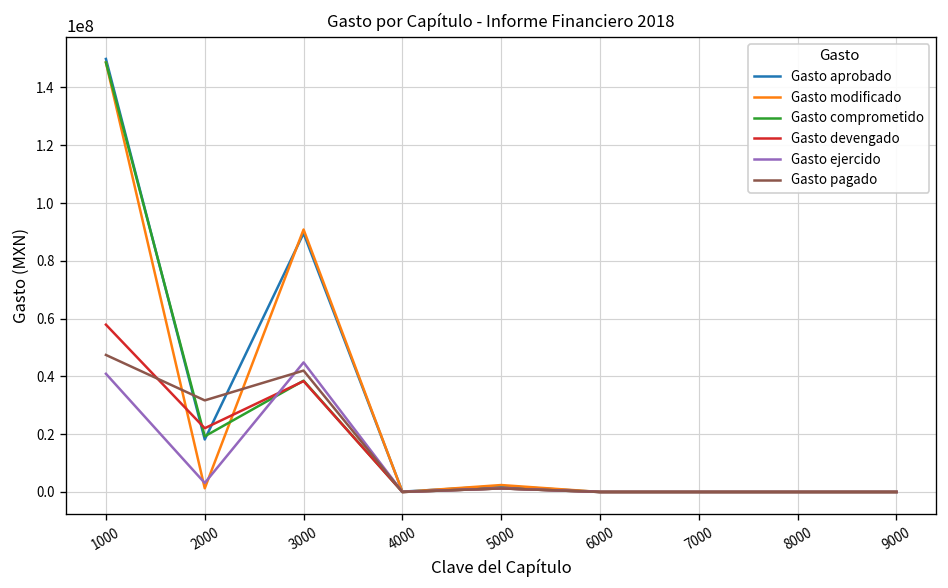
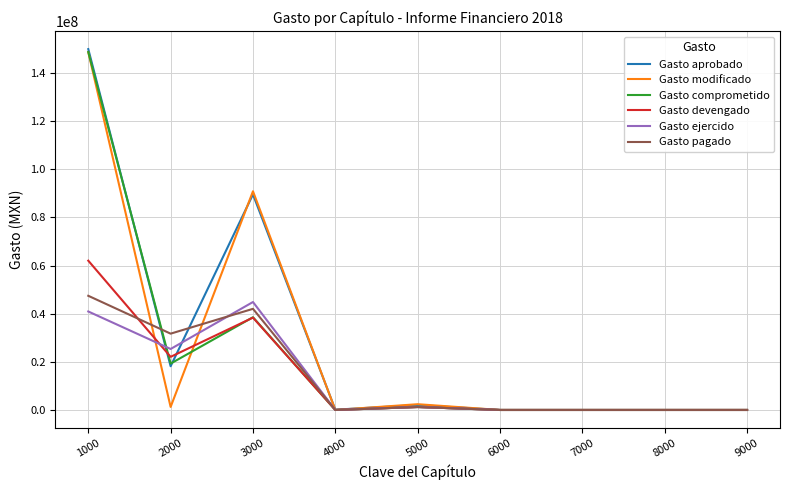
Gasto devengado, 1000: 58000000 -> 62000000
Gasto ejercido, 2000: 3000000 -> 25000000
